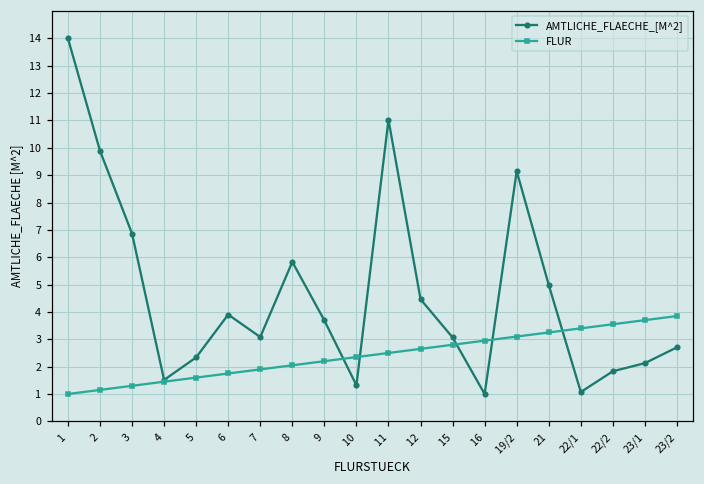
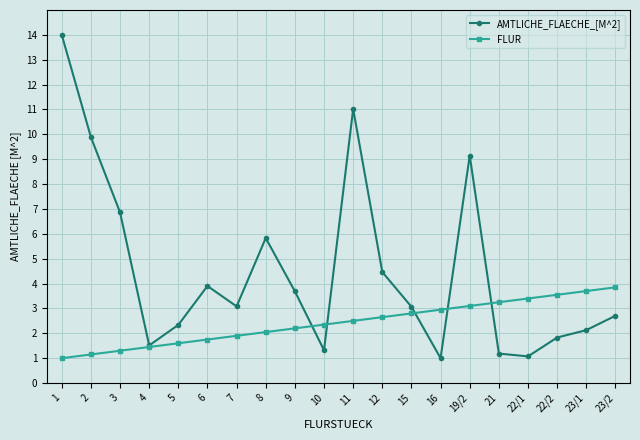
AMTLICHE_FLAECHE_[M^2], 21: 5.0 -> 1.2
